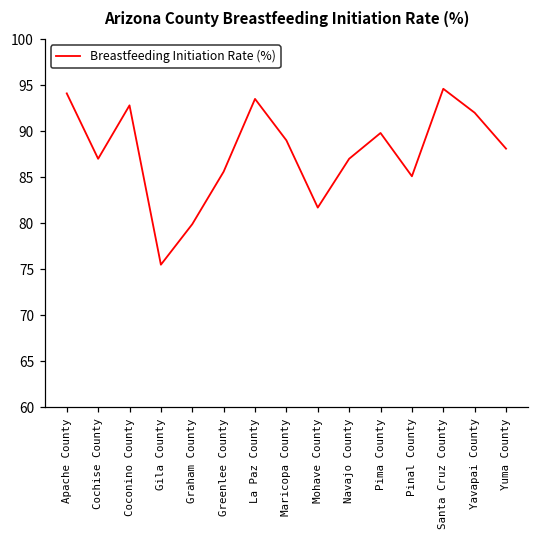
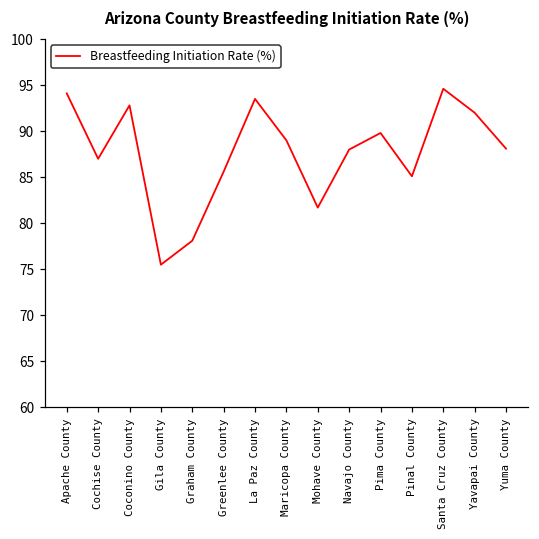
Graham County: 80 -> 78
Navajo County: 87 -> 88
